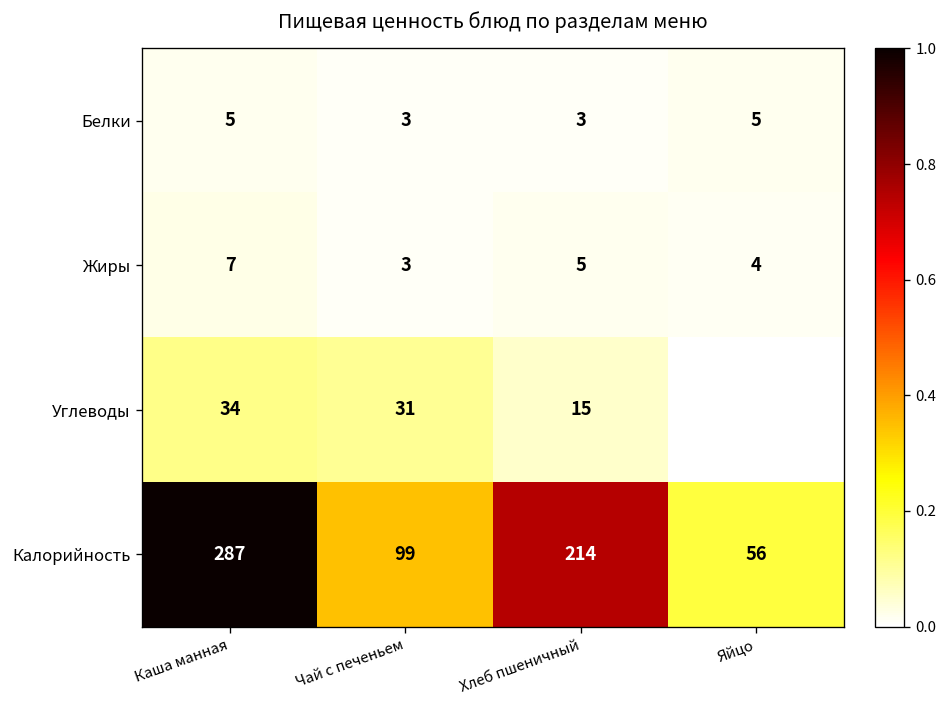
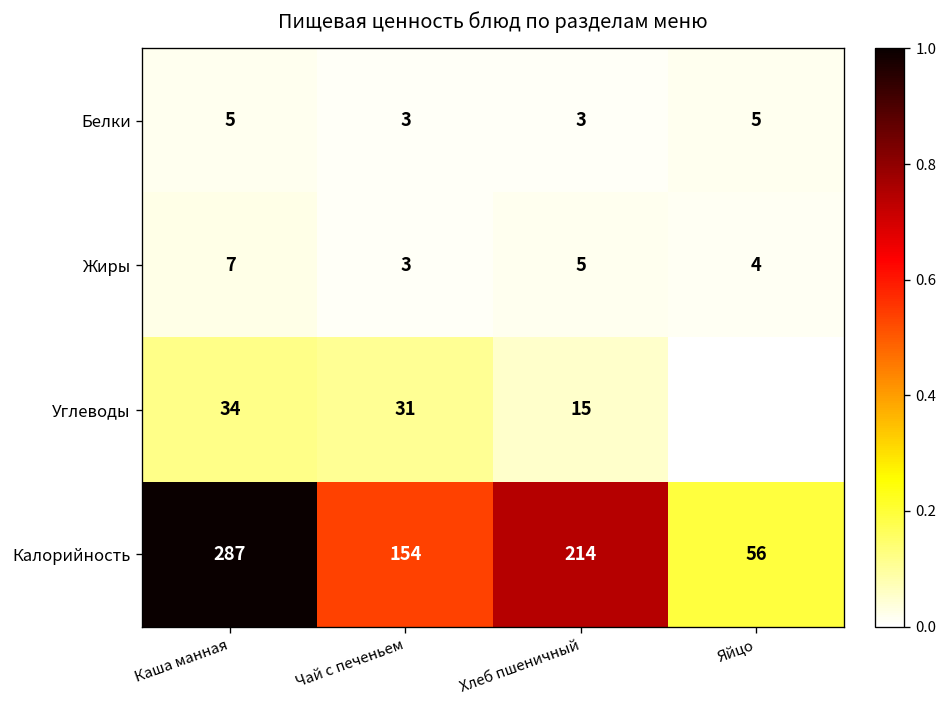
Калорийность, Чай с печеньем: 99 -> 154
